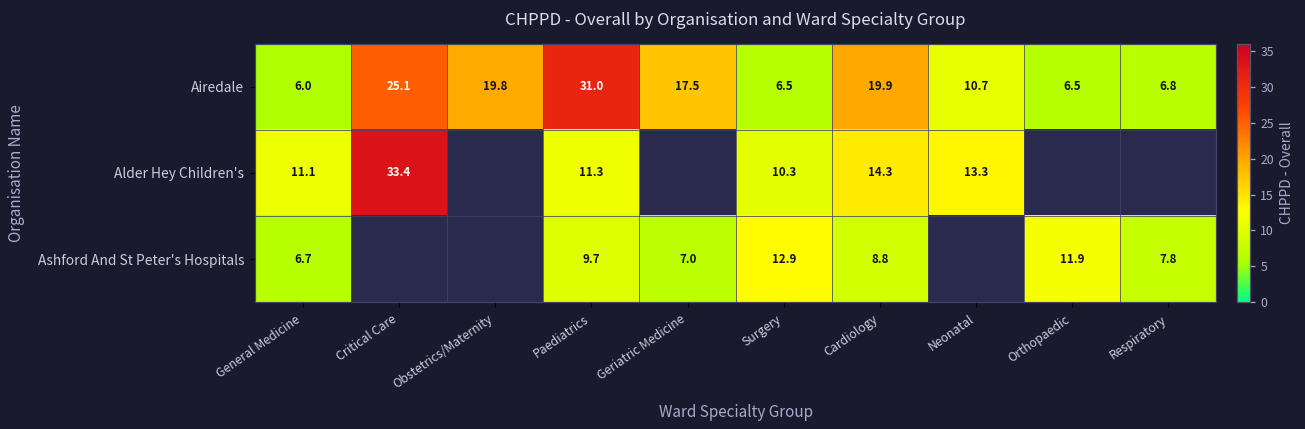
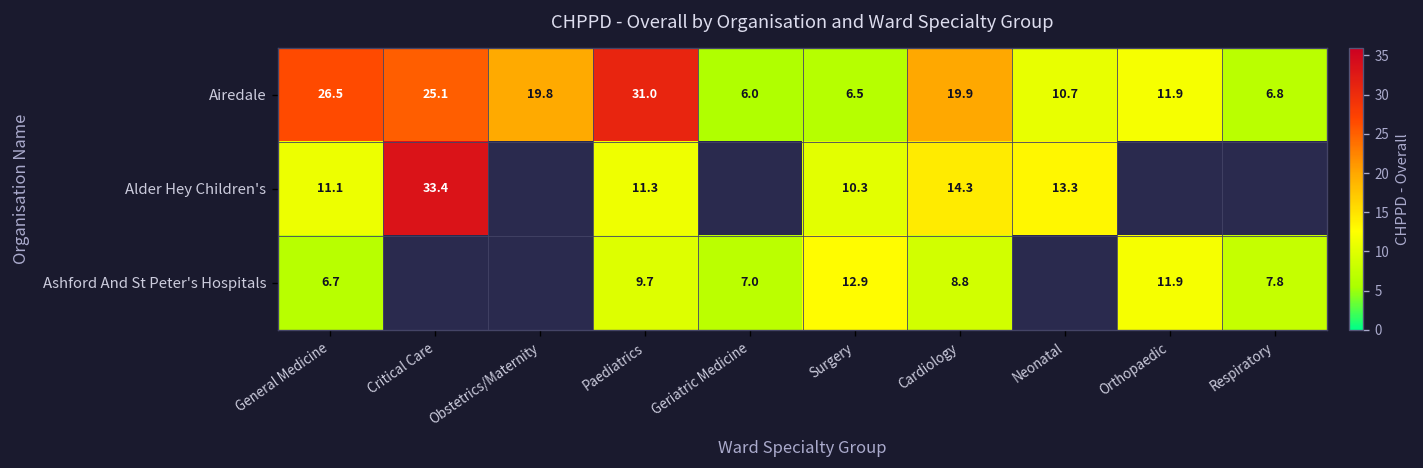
Airedale, General Medicine: 6.0 -> 26.5
Airedale, Geriatric Medicine: 17.5 -> 6.0
Airedale, Orthopaedic: 6.5 -> 11.9
